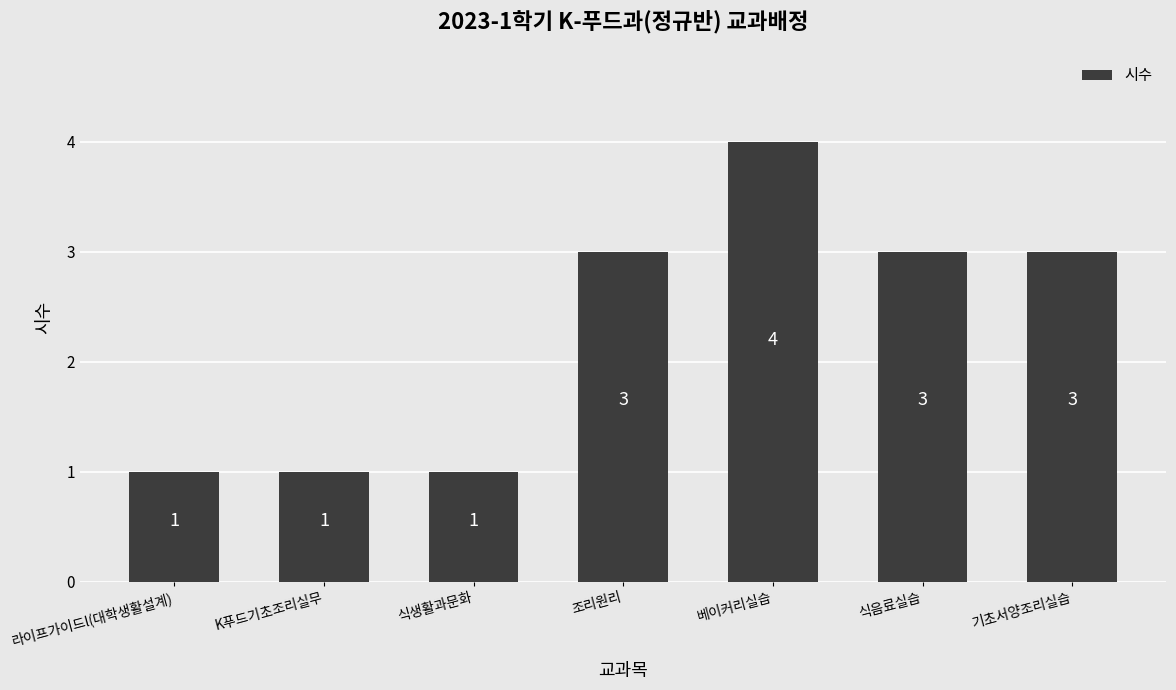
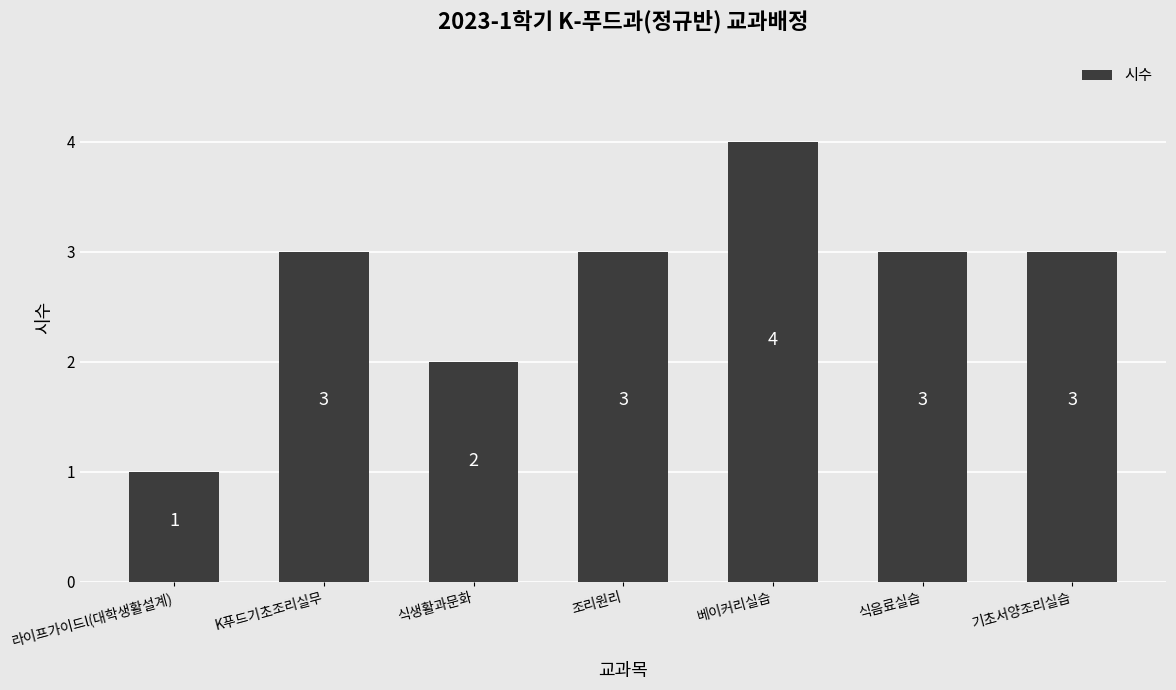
K푸드기초조리실무: 1 -> 3
식생활과문화: 1 -> 2
